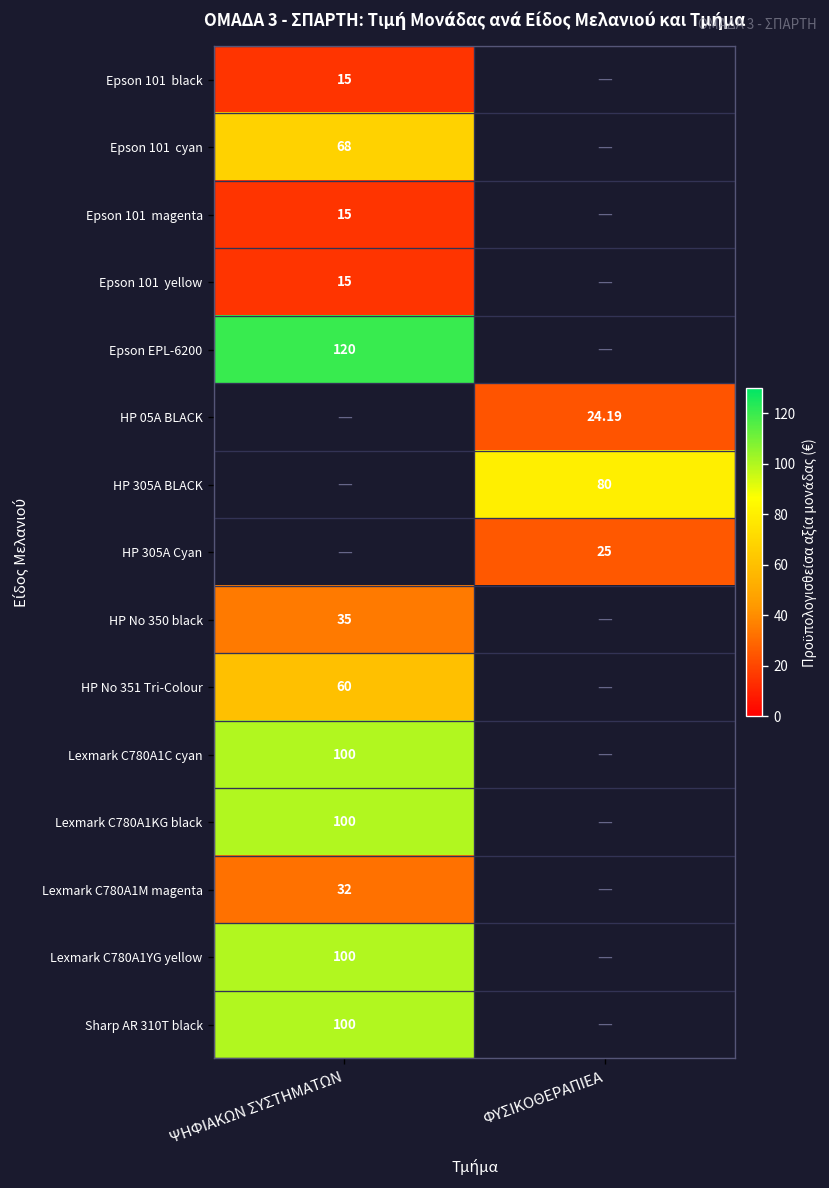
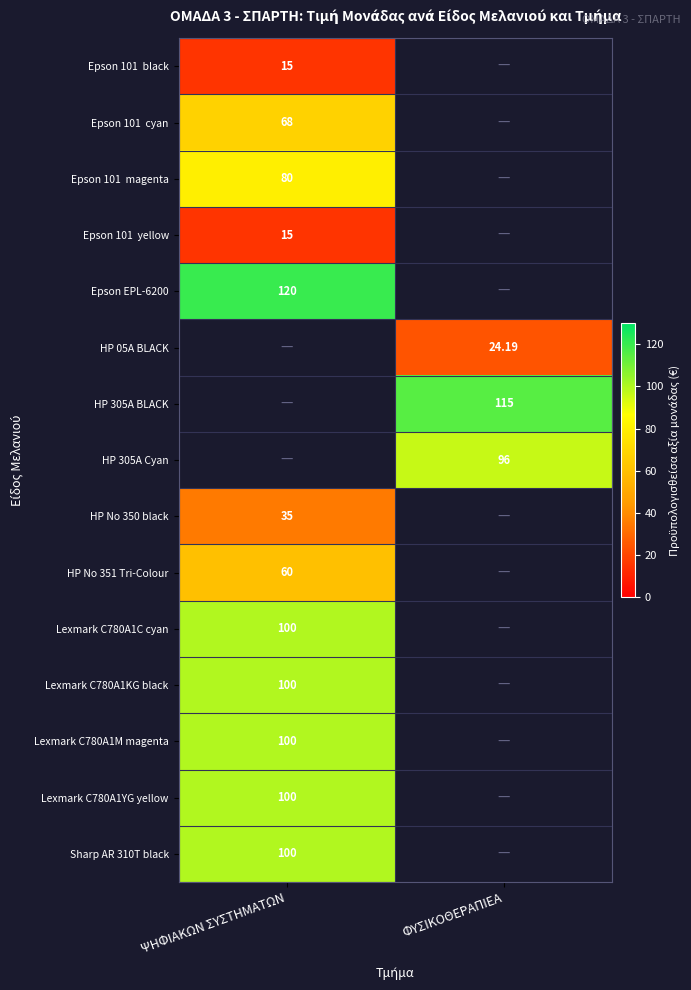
Epson 101 magenta, ΨΗΦΙΑΚΩΝ ΣΥΣΤΗΜΑΤΩΝ: 15 -> 80
HP 305A BLACK, ΦΥΣΙΚΟΘΕΡΑΠΙΕΑ: 80 -> 115
HP 305A Cyan, ΦΥΣΙΚΟΘΕΡΑΠΙΕΑ: 25 -> 96
Lexmark C780A1M magenta, ΨΗΦΙΑΚΩΝ ΣΥΣΤΗΜΑΤΩΝ: 32 -> 100
